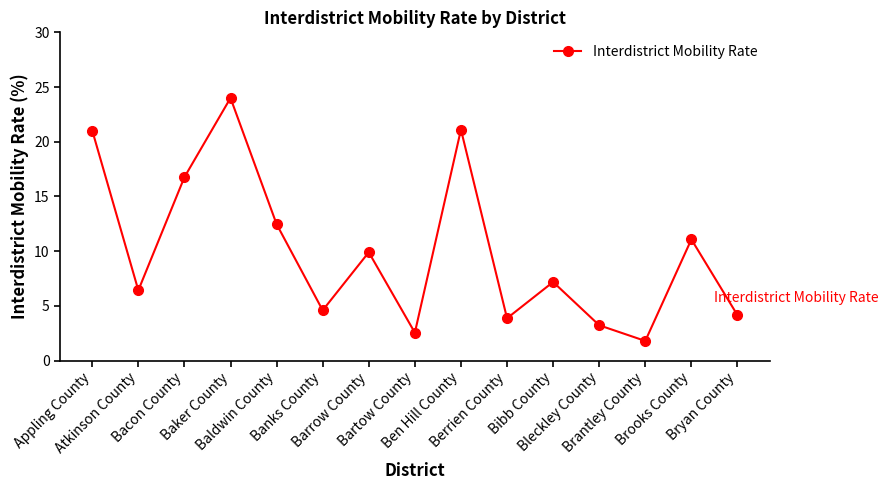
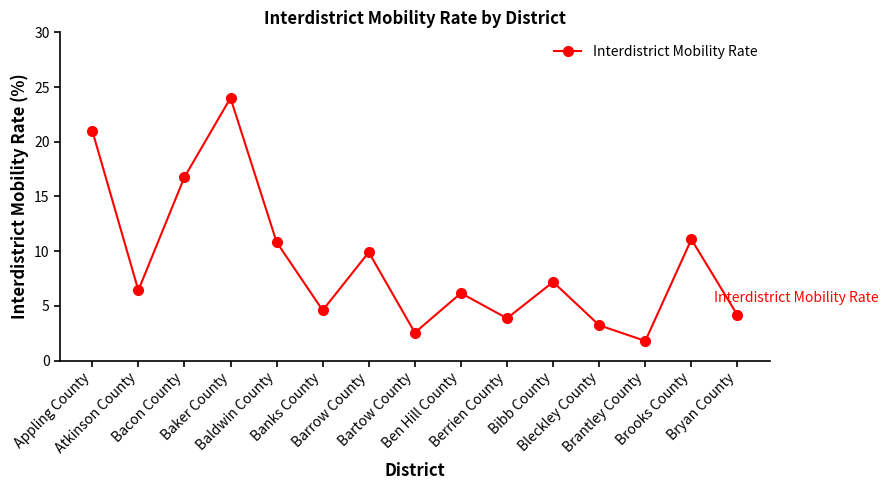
Baldwin County: 12.5 -> 10.8
Ben Hill County: 21.1 -> 6.2
